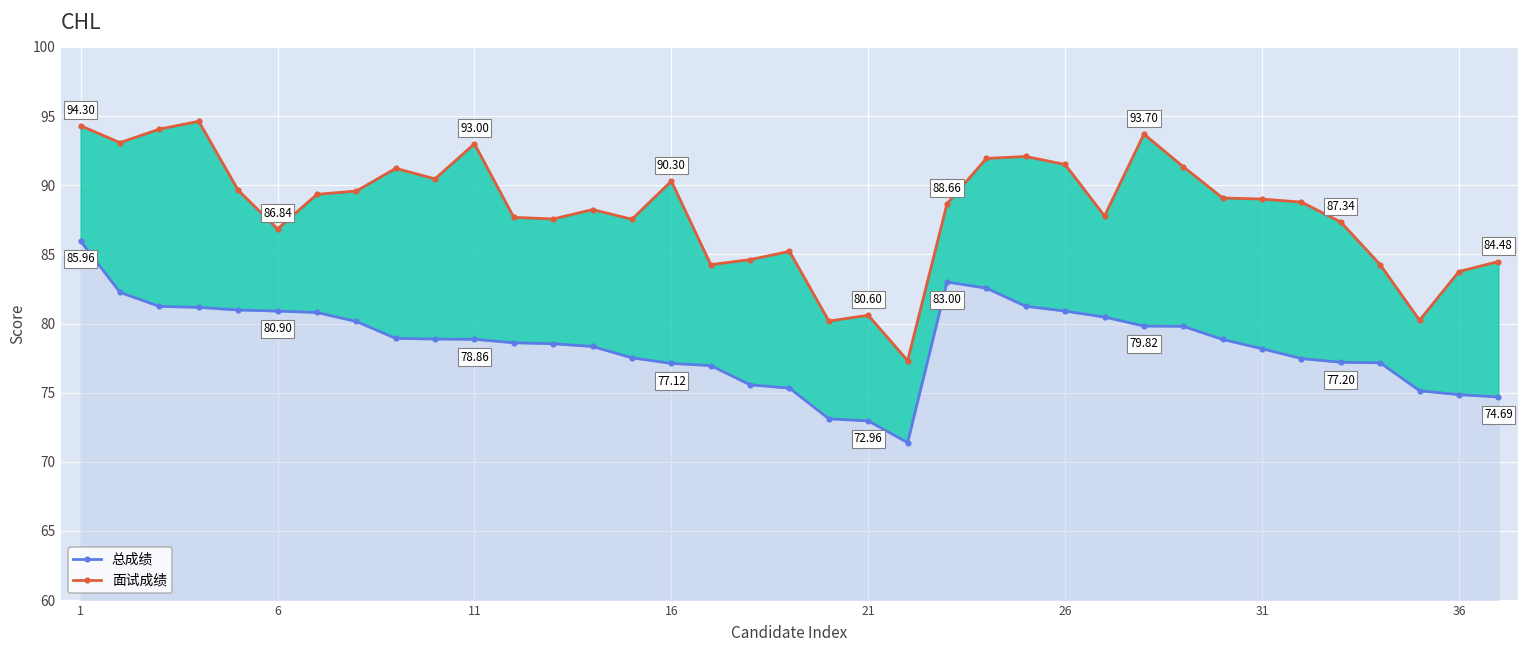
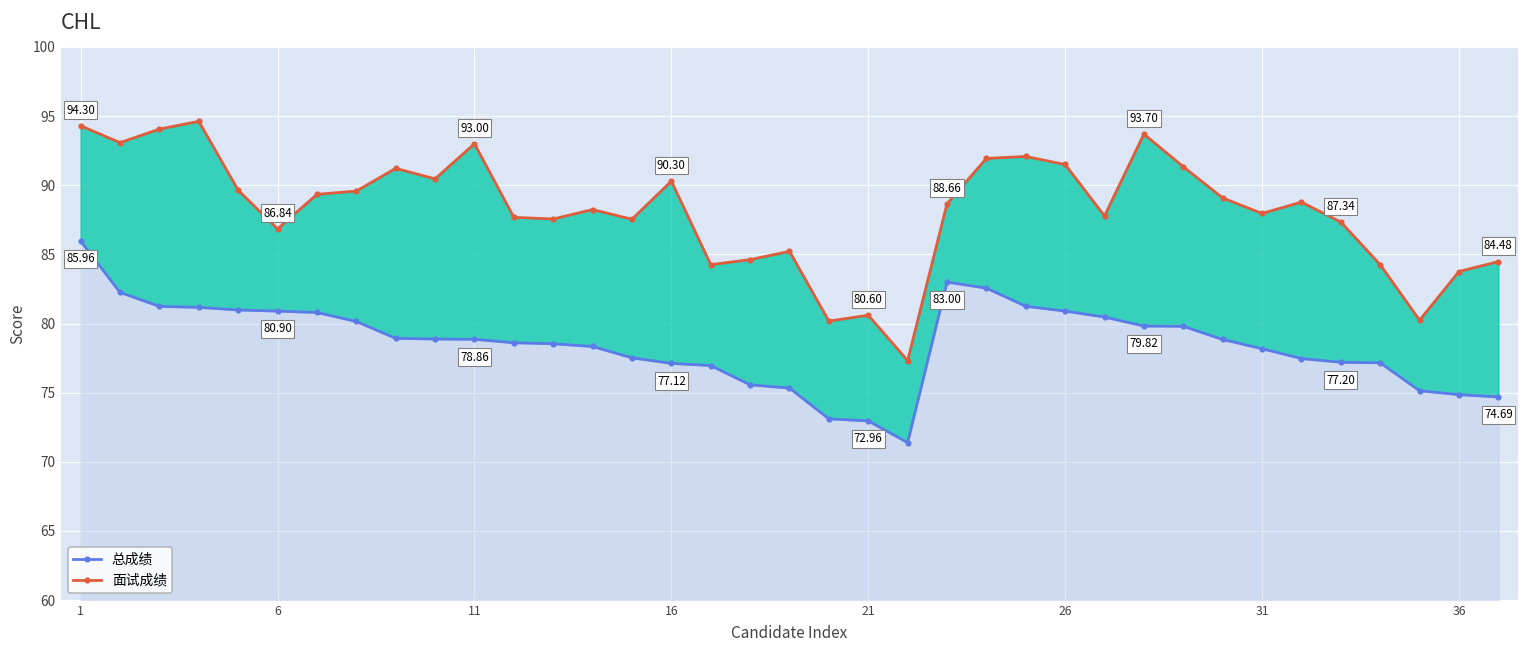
面试成绩, 31: 89.0 -> 88.0
